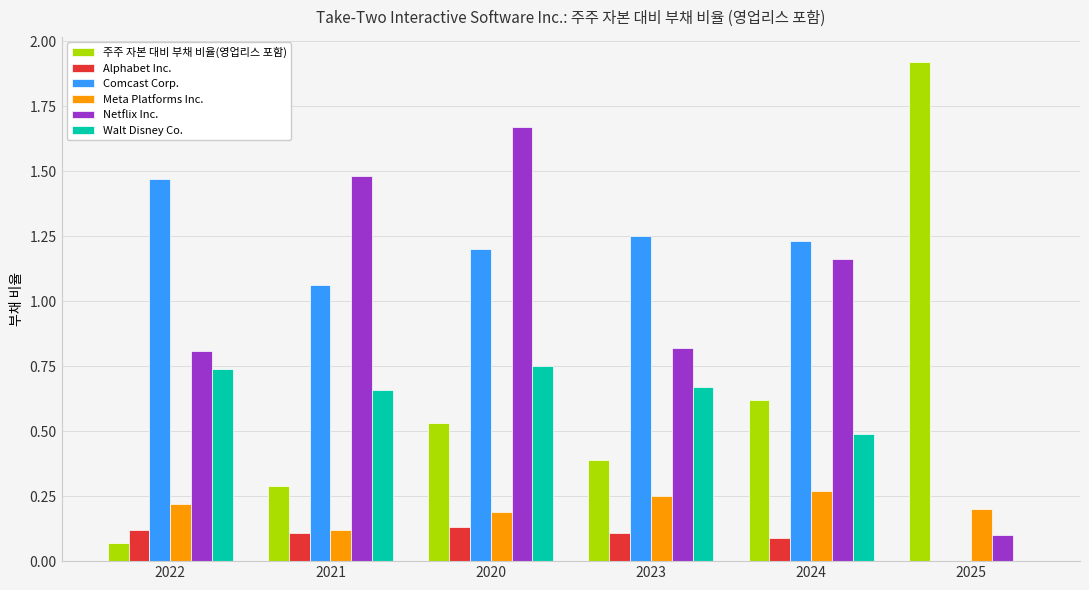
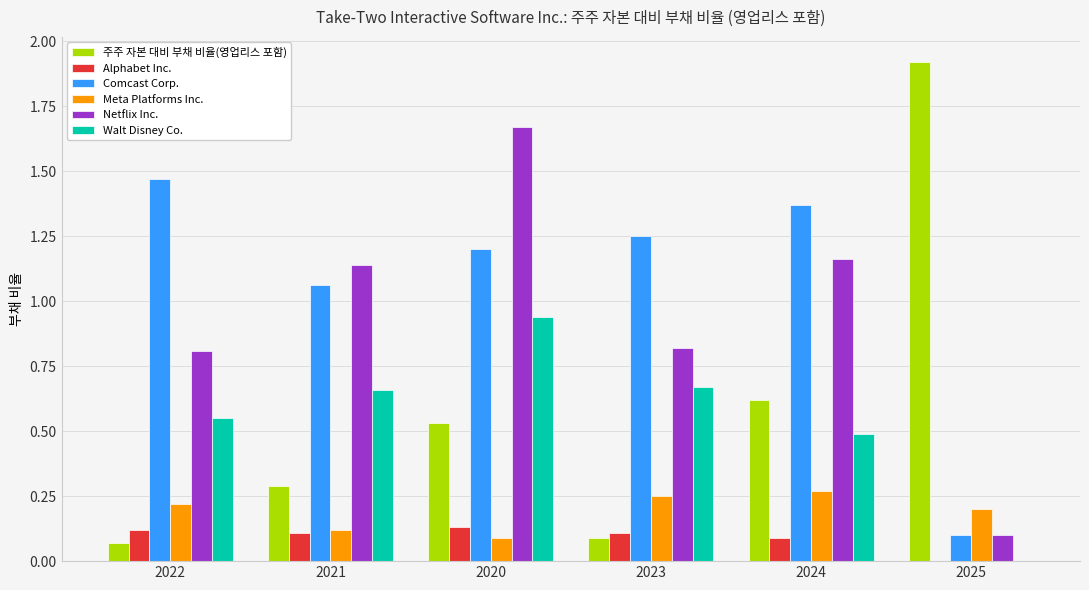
Walt Disney Co., 2022: 0.74 -> 0.55
Netflix Inc., 2021: 1.48 -> 1.14
Meta Platforms Inc., 2020: 0.19 -> 0.09
Walt Disney Co., 2020: 0.75 -> 0.94
주주 자본 대비 부채 비율(영업리스 포함), 2023: 0.39 -> 0.09
Comcast Corp., 2024: 1.23 -> 1.37
Comcast Corp., 2025: 0.0 -> 0.1
